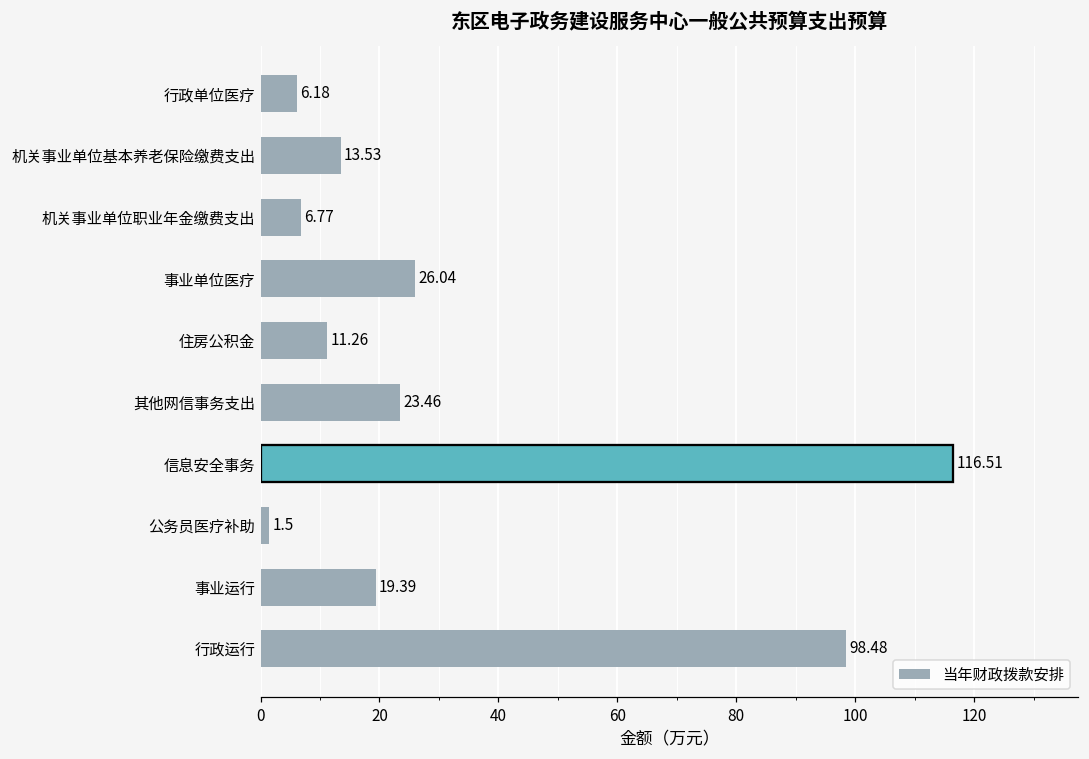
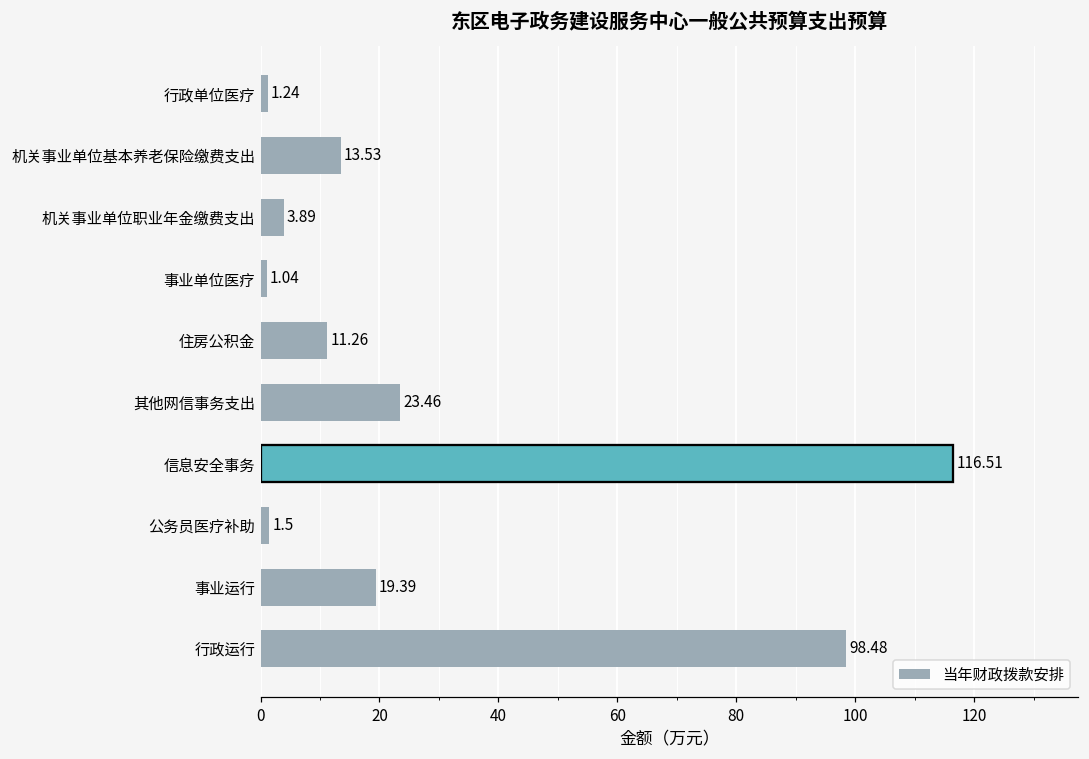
行政单位医疗: 6.18 -> 1.24
机关事业单位职业年金缴费支出: 6.77 -> 3.89
事业单位医疗: 26.04 -> 1.04
